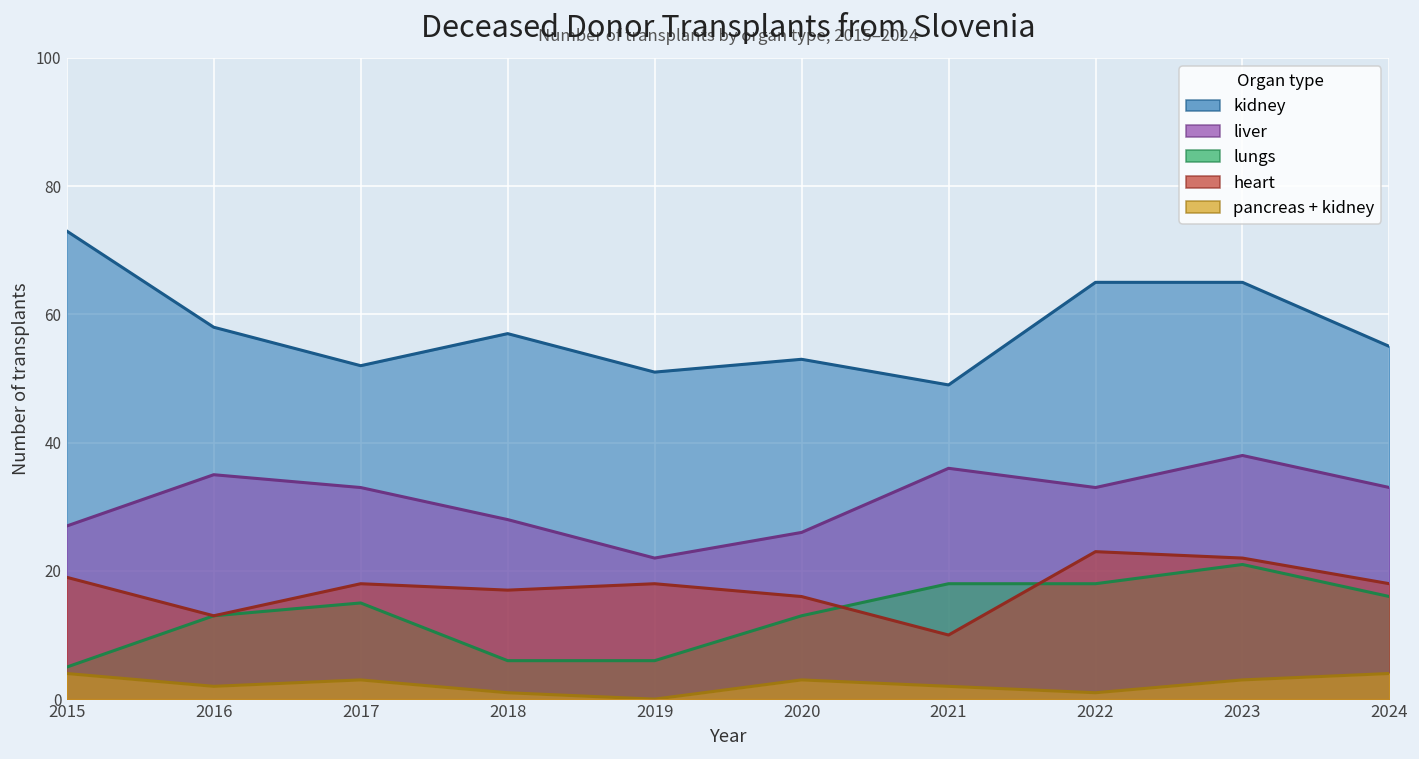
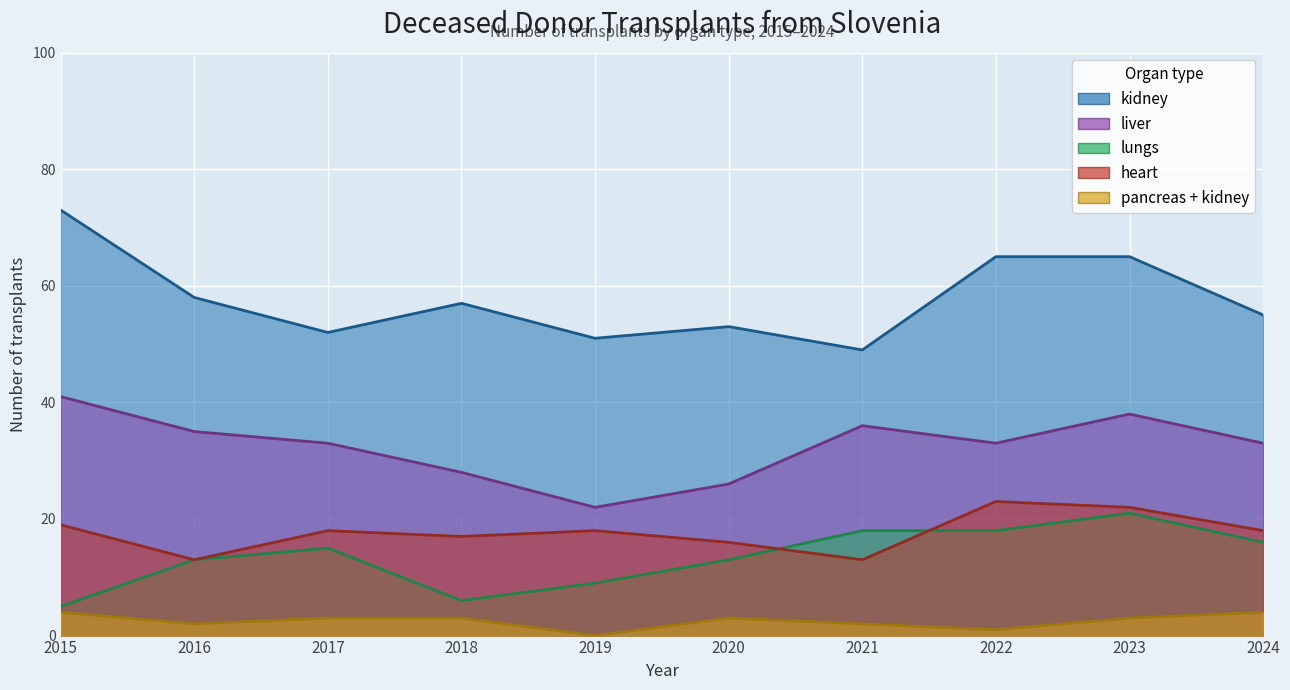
liver, 2015: 27 -> 41
pancreas + kidney, 2018: 1 -> 3
lungs, 2019: 6 -> 9
heart, 2021: 10 -> 13
